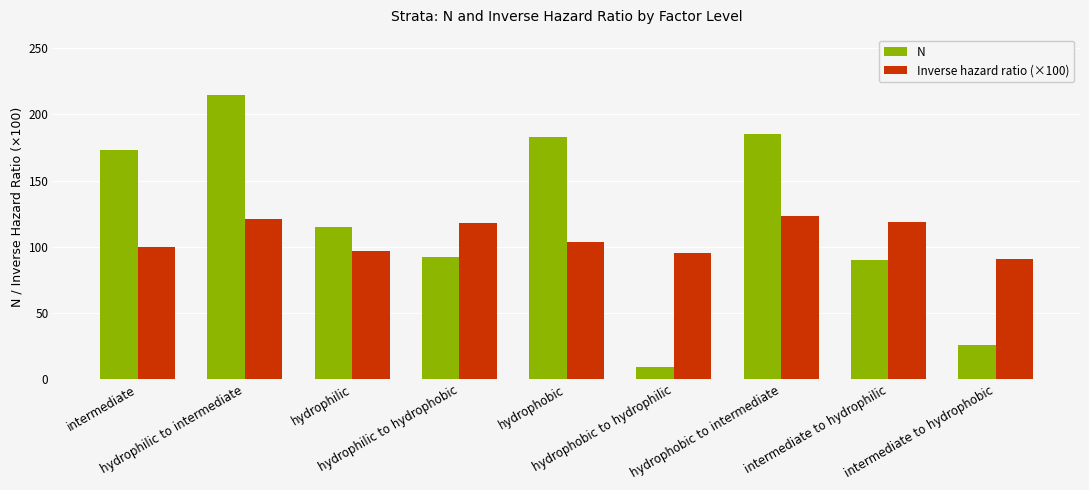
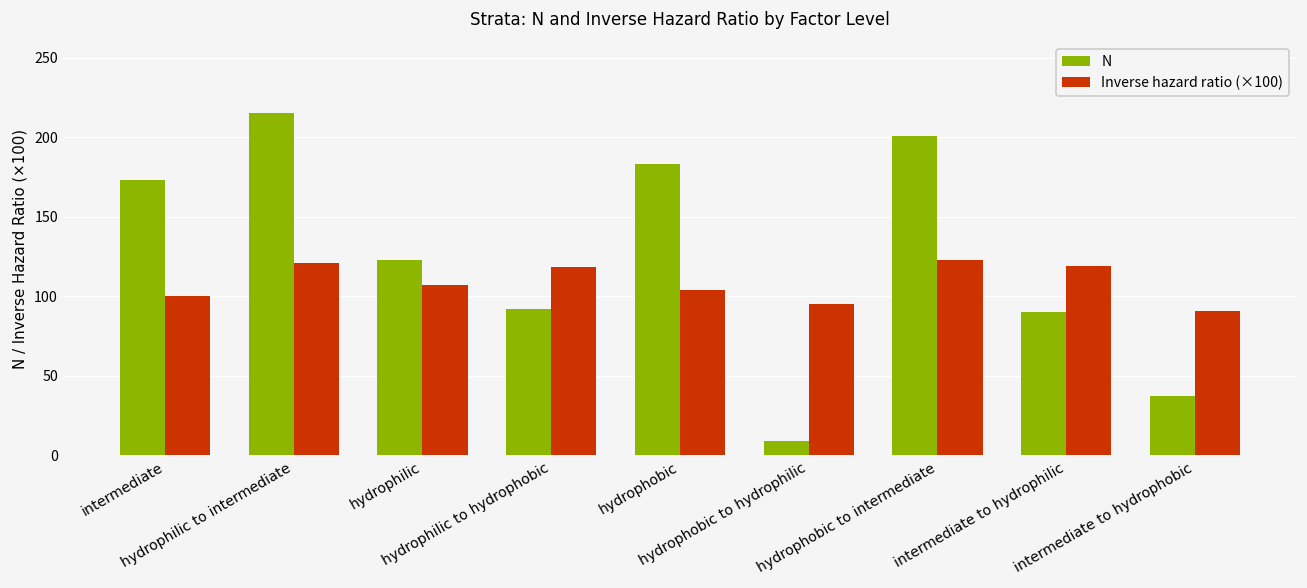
N, hydrophilic: 115 -> 123
Inverse hazard ratio (×100), hydrophilic: 97 -> 107
N, hydrophobic to intermediate: 185 -> 201
N, intermediate to hydrophobic: 26 -> 37
